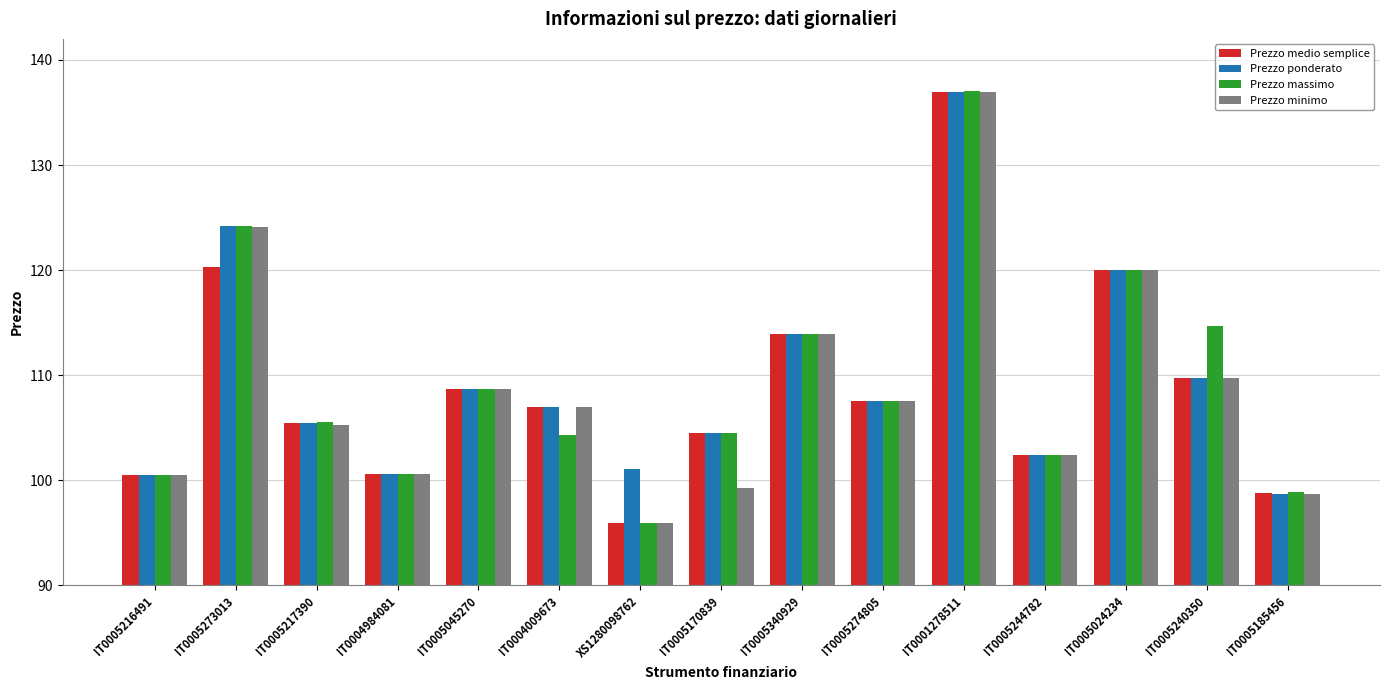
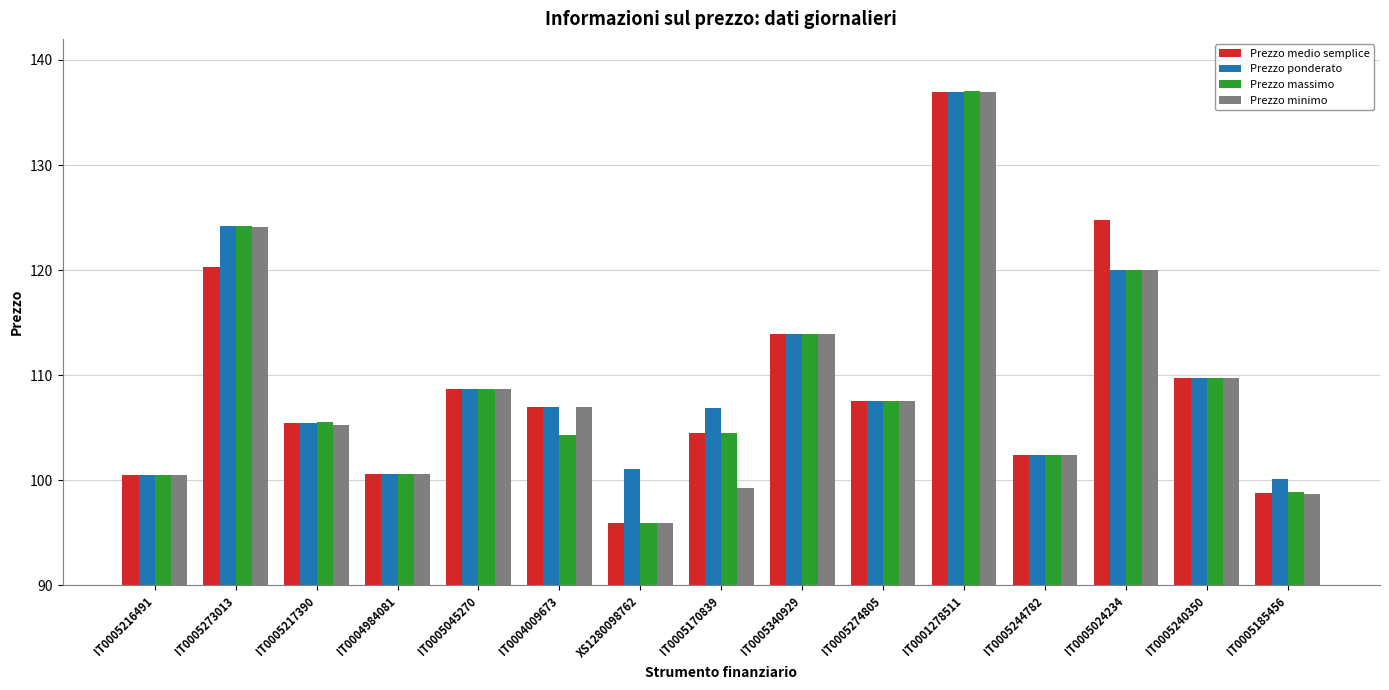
Prezzo ponderato, IT0005170839: 104.5 -> 106.9
Prezzo medio semplice, IT0005024234: 120.0 -> 124.8
Prezzo massimo, IT0005240350: 114.7 -> 109.7
Prezzo ponderato, IT0005185456: 98.7 -> 100.1
